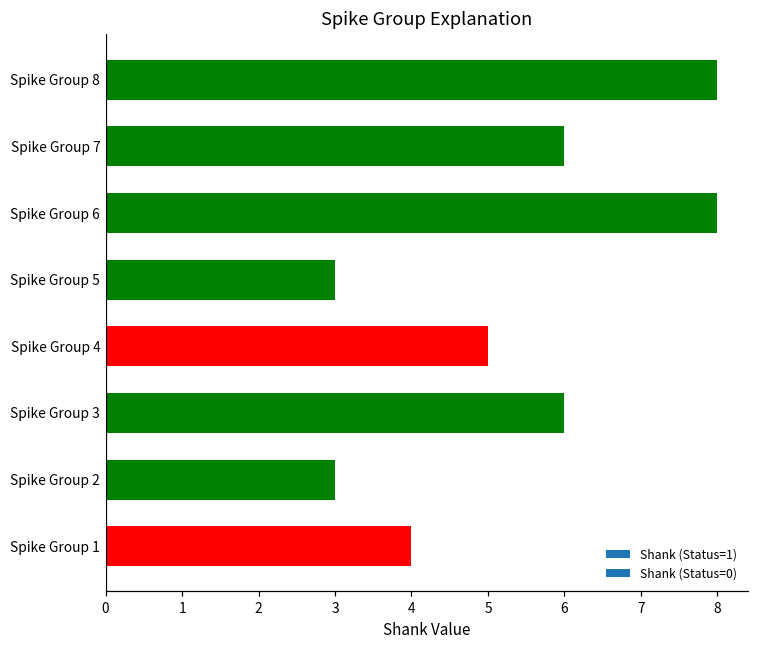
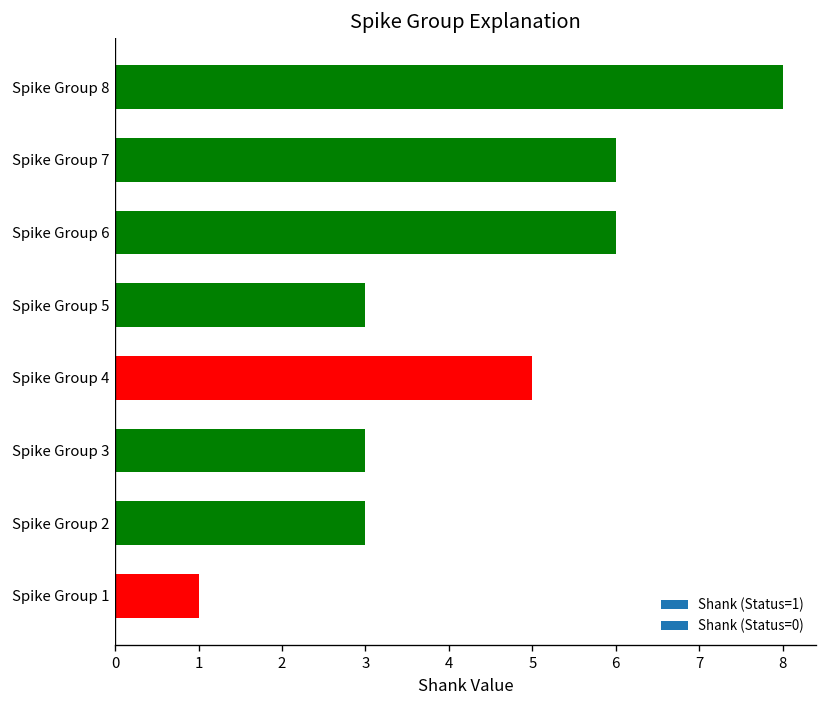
Spike Group 6: 8 -> 6
Spike Group 3: 6 -> 3
Spike Group 1: 4 -> 1
